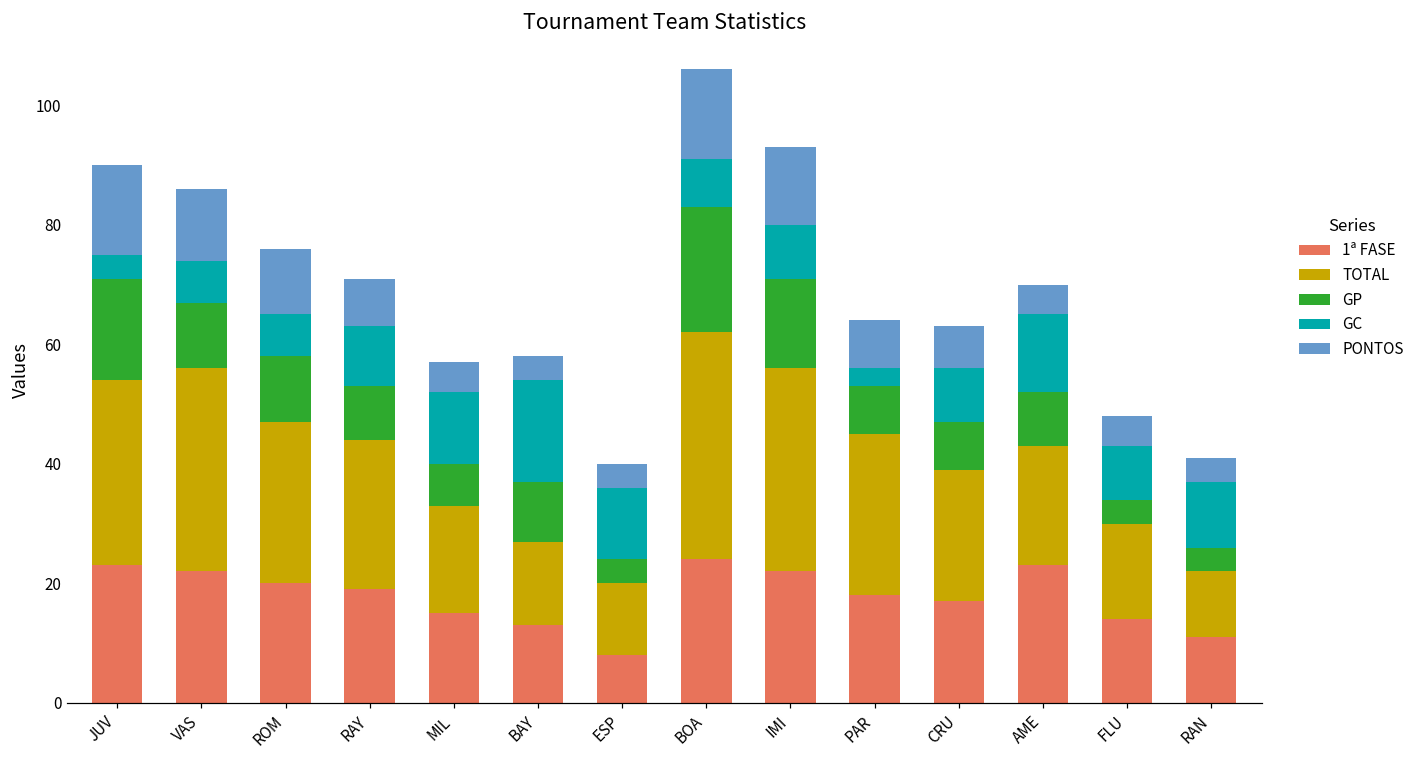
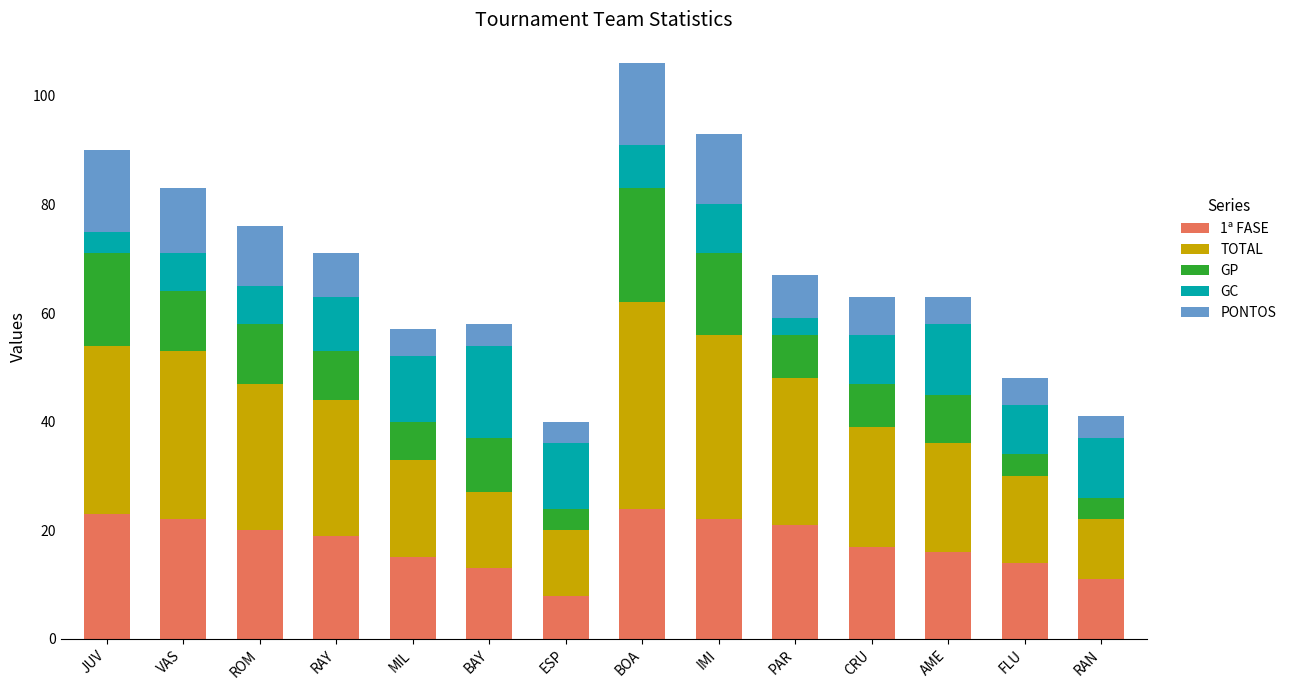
TOTAL, VAS: 34 -> 31
1ª FASE, PAR: 18 -> 21
1ª FASE, AME: 23 -> 16
